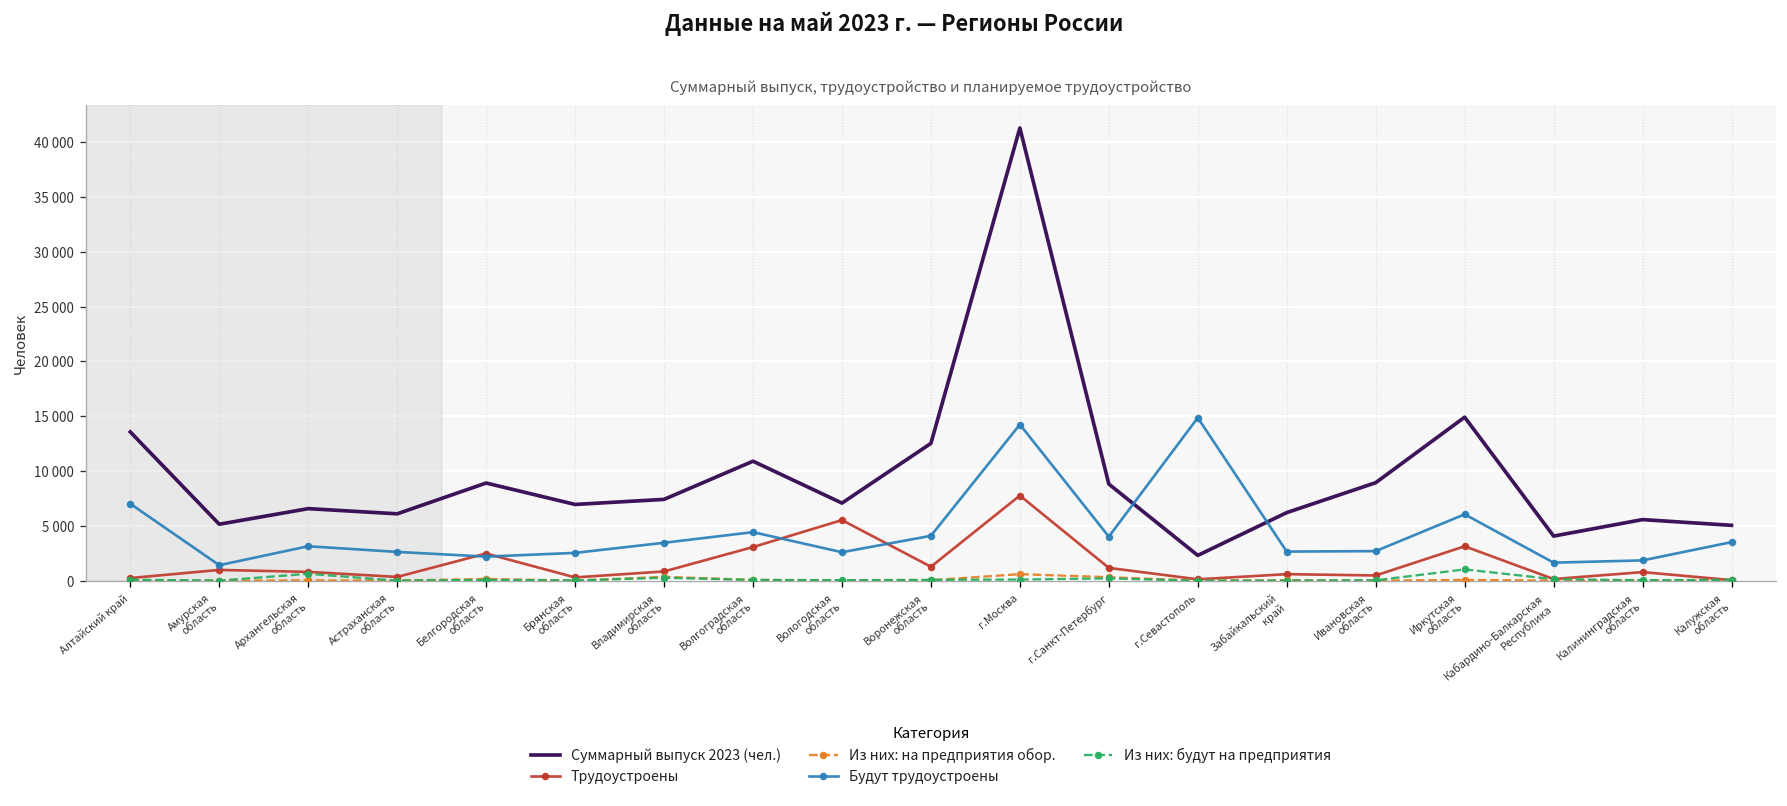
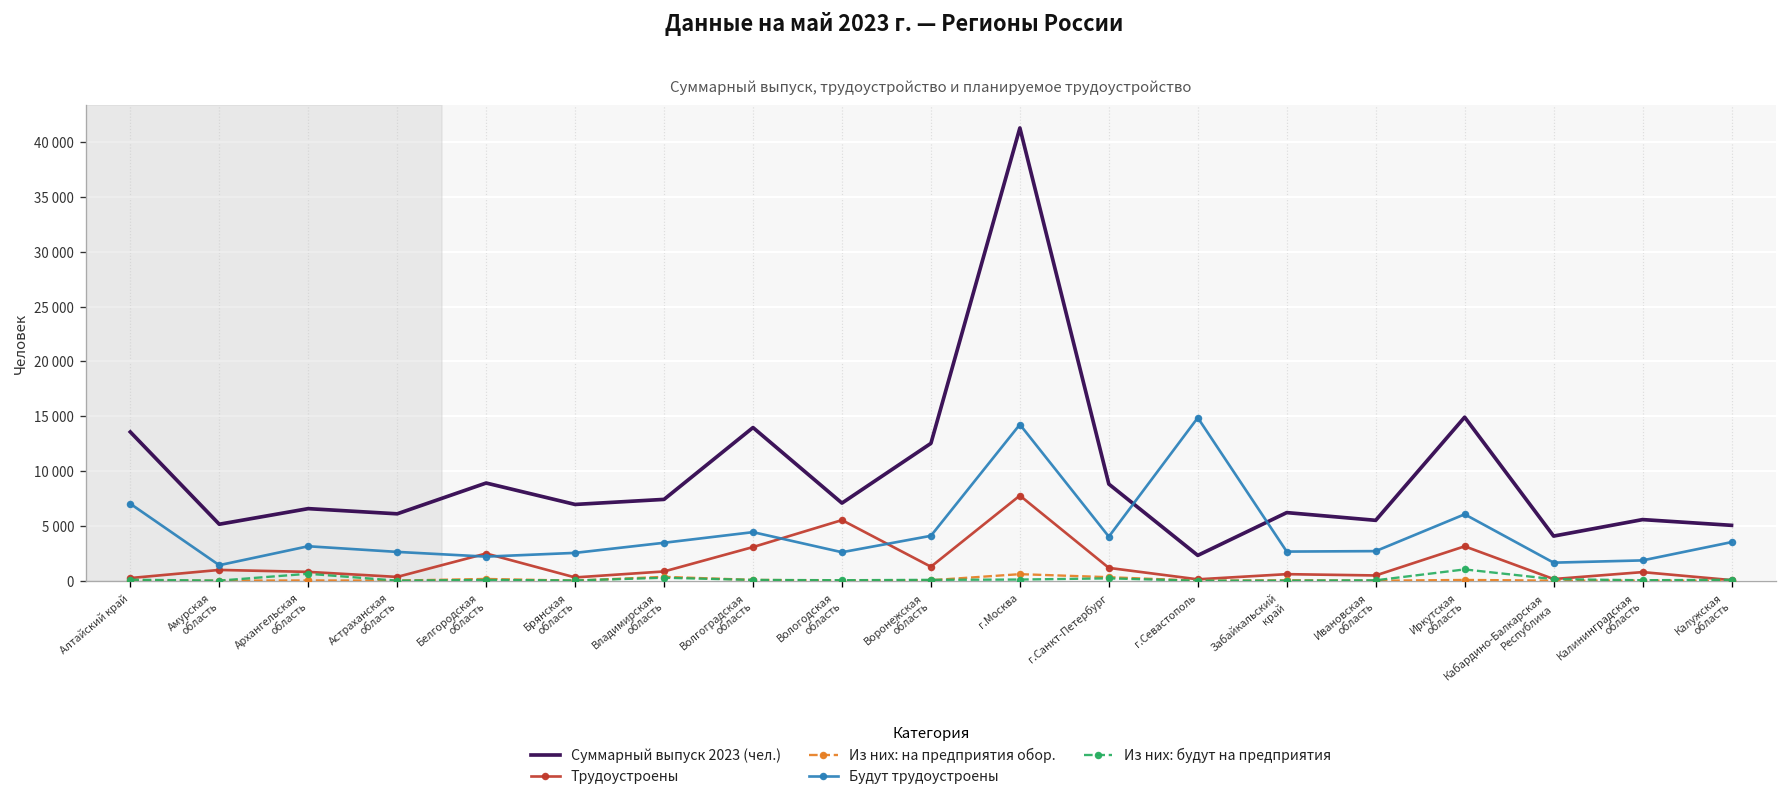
Суммарный выпуск 2023 (чел.), Волгоградская область: 11000 -> 14000
Суммарный выпуск 2023 (чел.), Ивановская область: 9000 -> 6000
